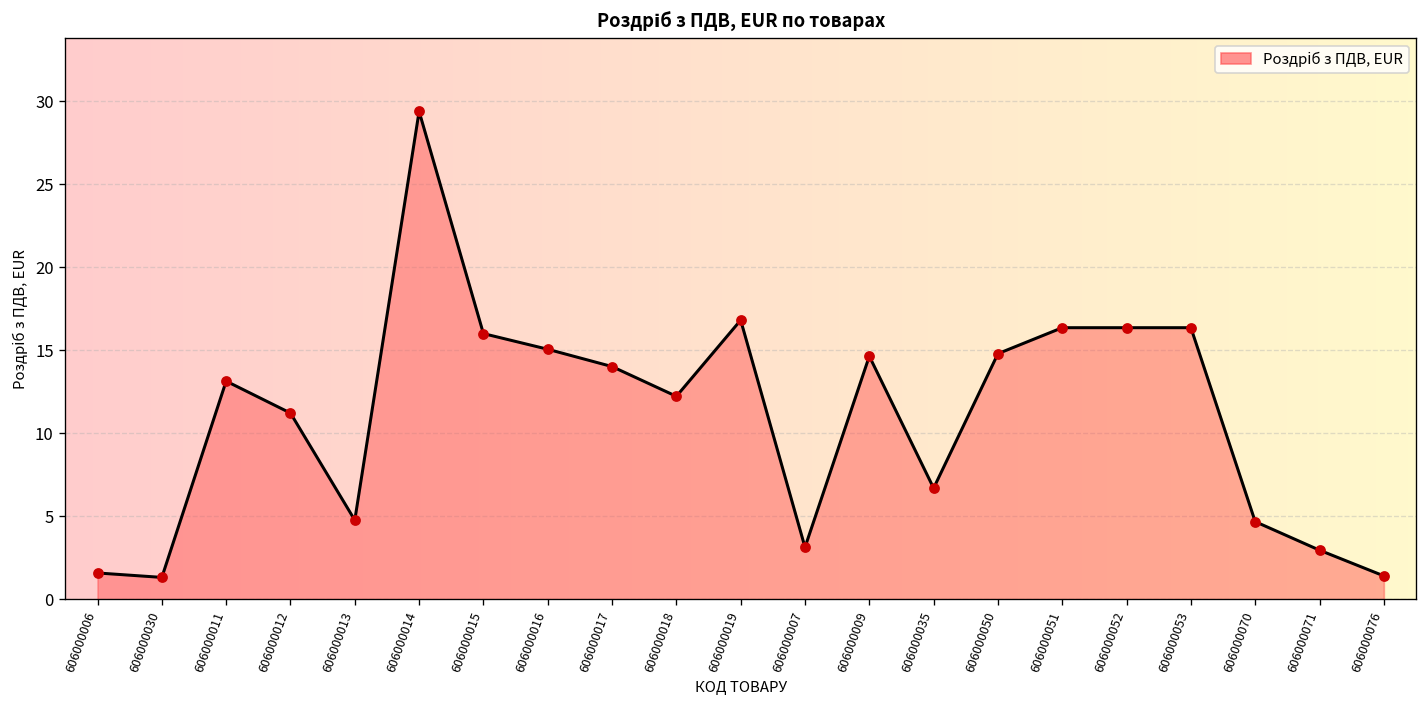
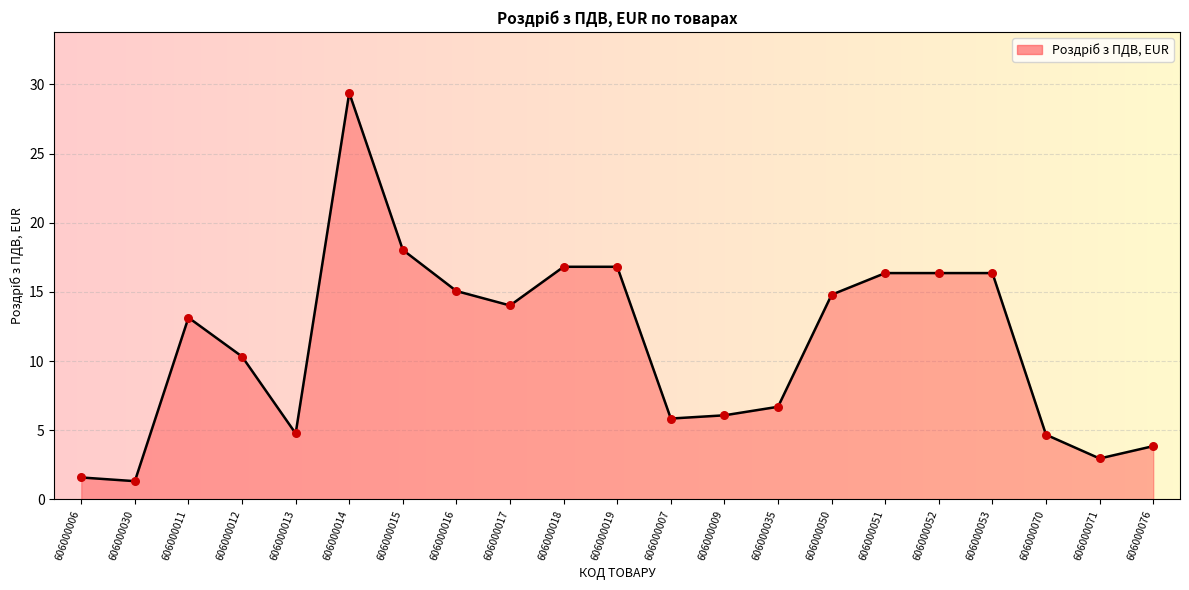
606000012: 11.2 -> 10.3
606000015: 16.0 -> 18.0
606000018: 12.2 -> 16.8
606000007: 3.1 -> 5.8
606000009: 14.6 -> 6.1
606000076: 1.4 -> 3.8
